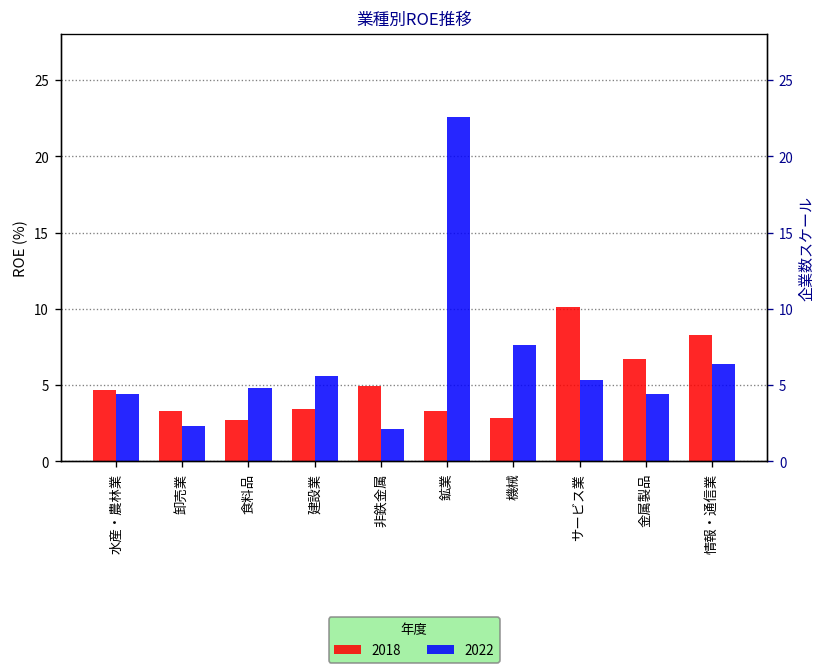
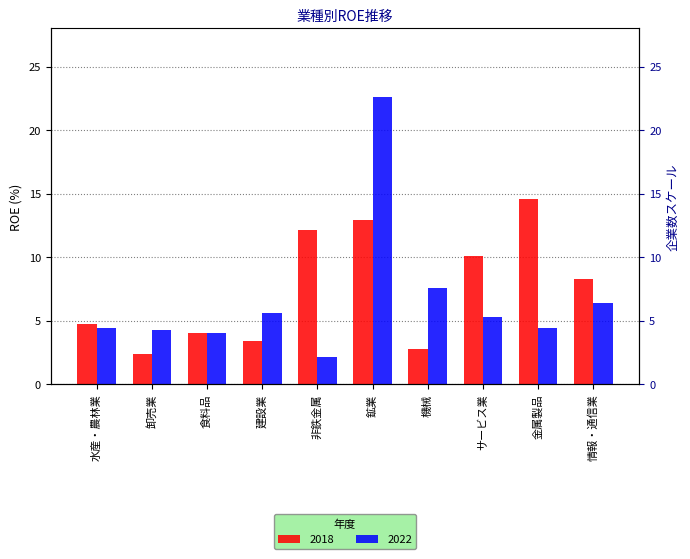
2018, 卸売業: 3.3 -> 2.4
2022, 卸売業: 2.3 -> 4.3
2018, 食料品: 2.7 -> 4.0
2022, 食料品: 4.8 -> 4.0
2018, 非鉄金属: 4.9 -> 12.1
2018, 鉱業: 3.3 -> 12.9
2018, 金属製品: 6.7 -> 14.6
